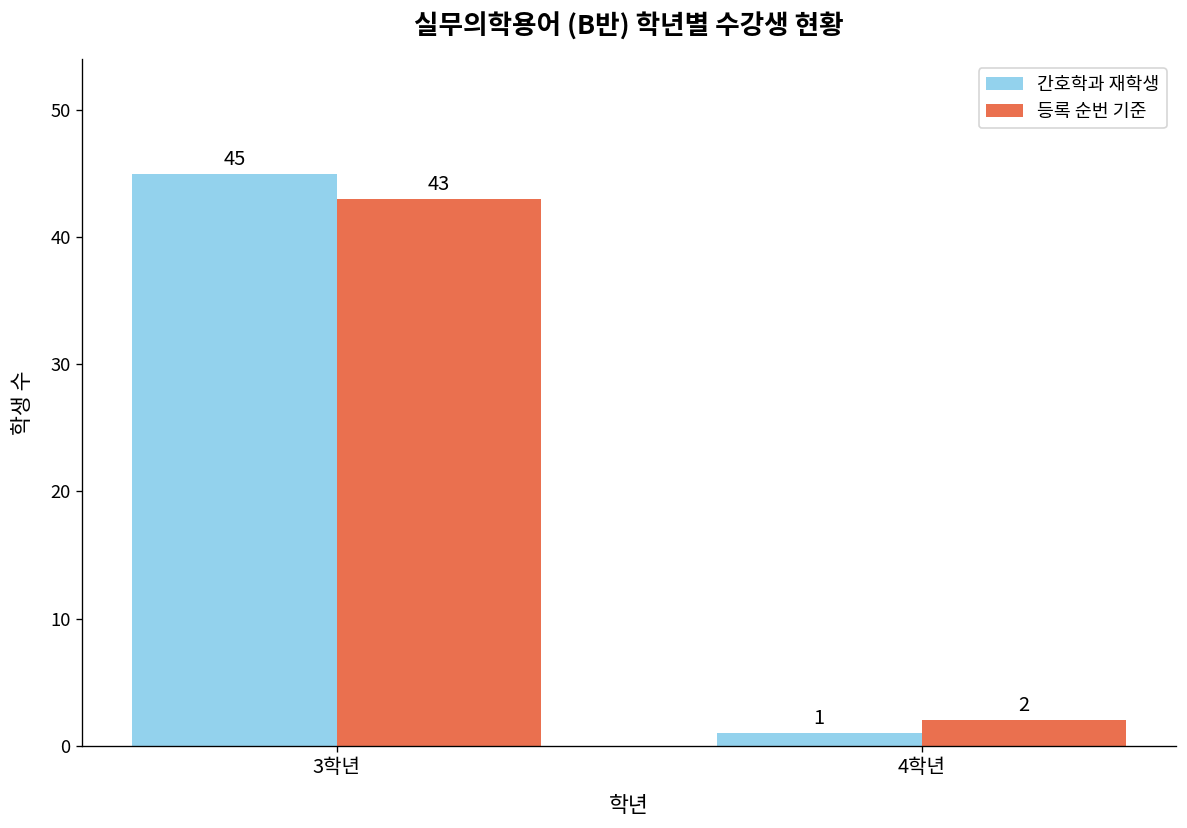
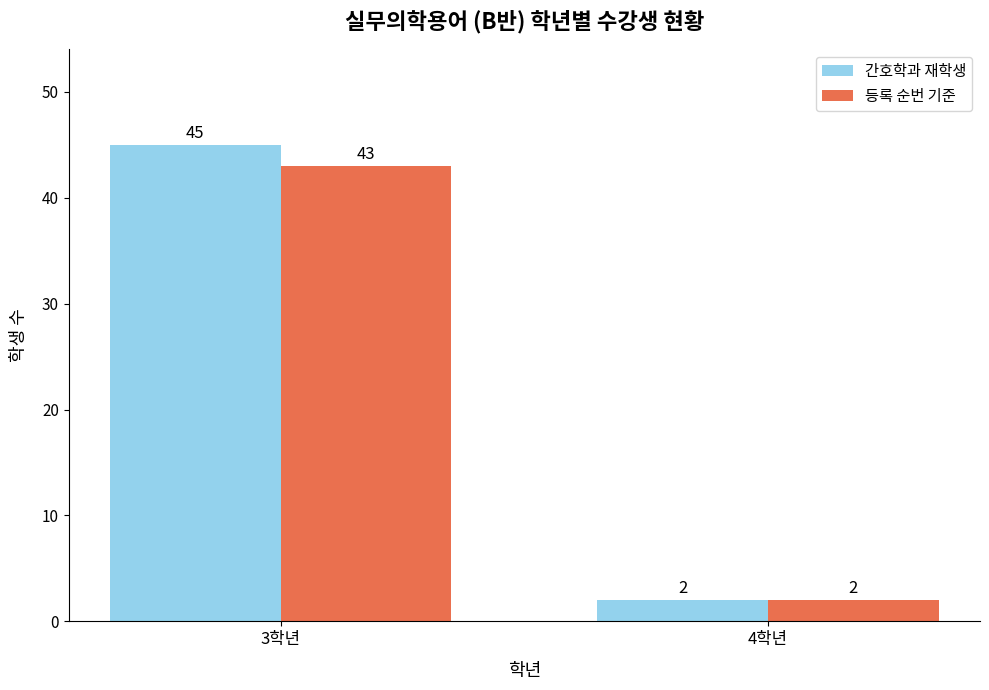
간호학과 재학생, 4학년: 1 -> 2
